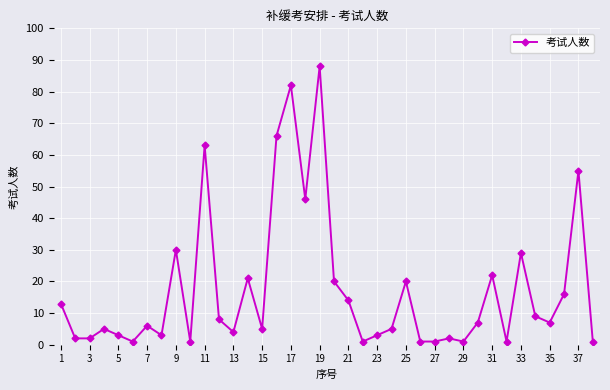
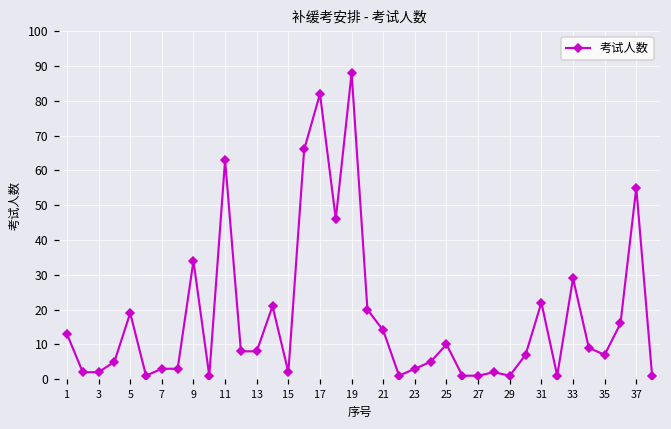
5: 3 -> 19
7: 6 -> 3
9: 30 -> 34
13: 4 -> 8
15: 5 -> 2
25: 20 -> 10
